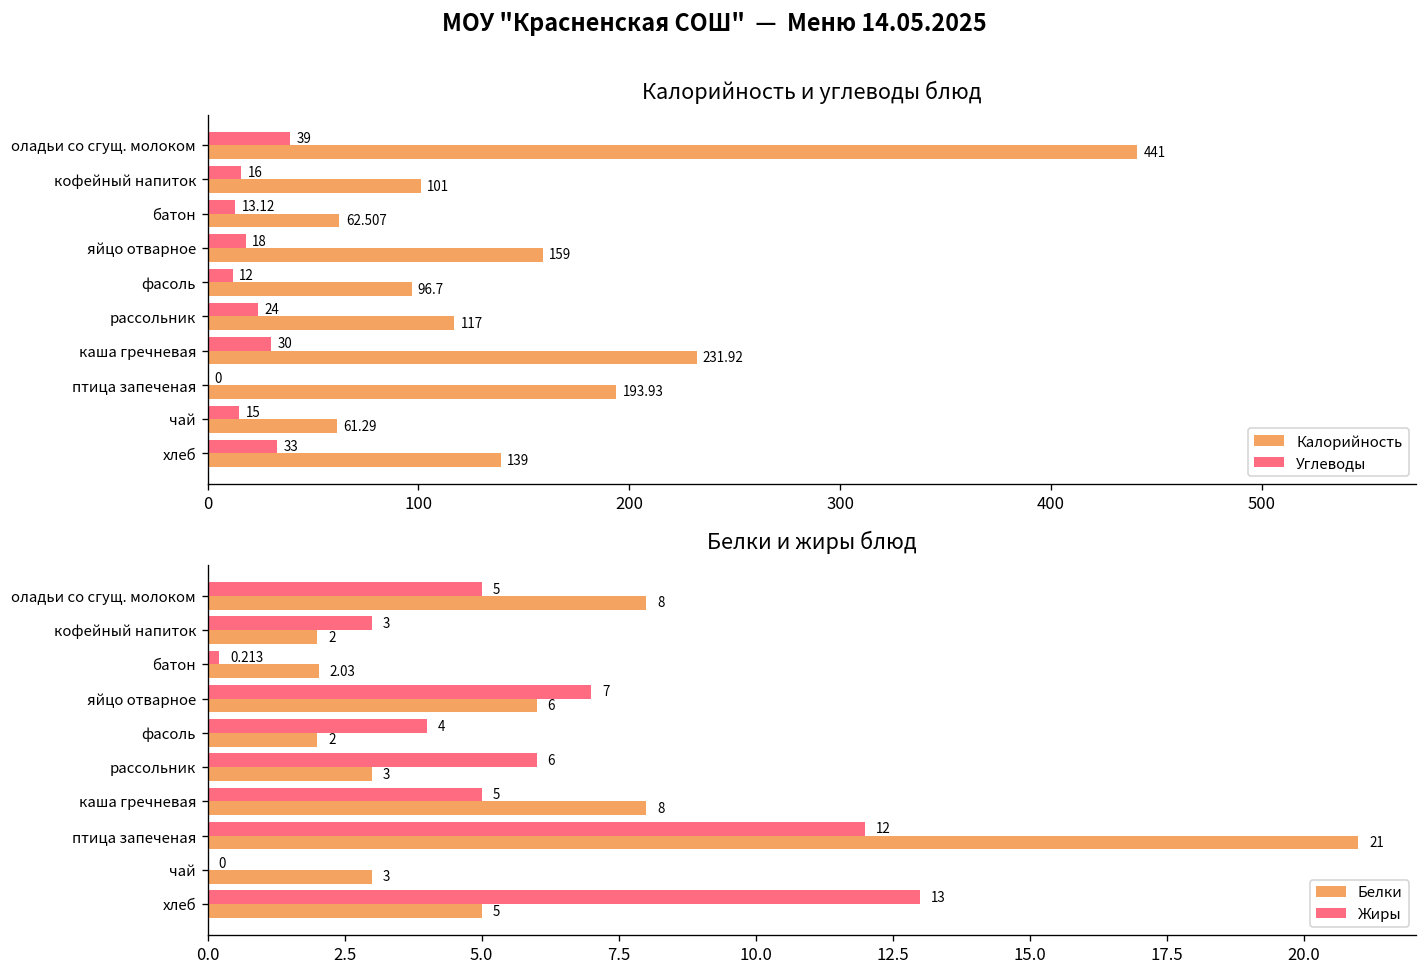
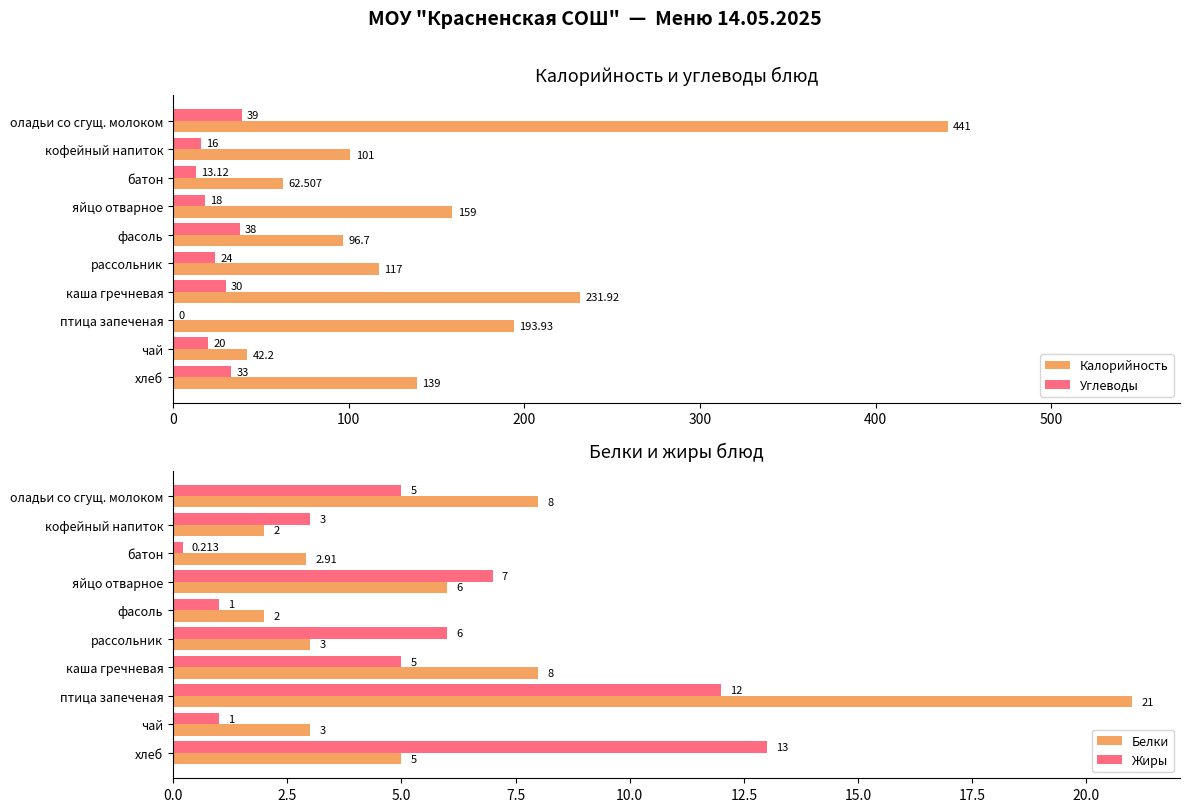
Калорийность и углеводы блюд, Углеводы, фасоль: 12 -> 38
Калорийность и углеводы блюд, Углеводы, чай: 15 -> 20
Калорийность и углеводы блюд, Калорийность, чай: 61.29 -> 42.2
Белки и жиры блюд, Белки, батон: 2.03 -> 2.91
Белки и жиры блюд, Жиры, фасоль: 4 -> 1
Белки и жиры блюд, Жиры, чай: 0 -> 1
